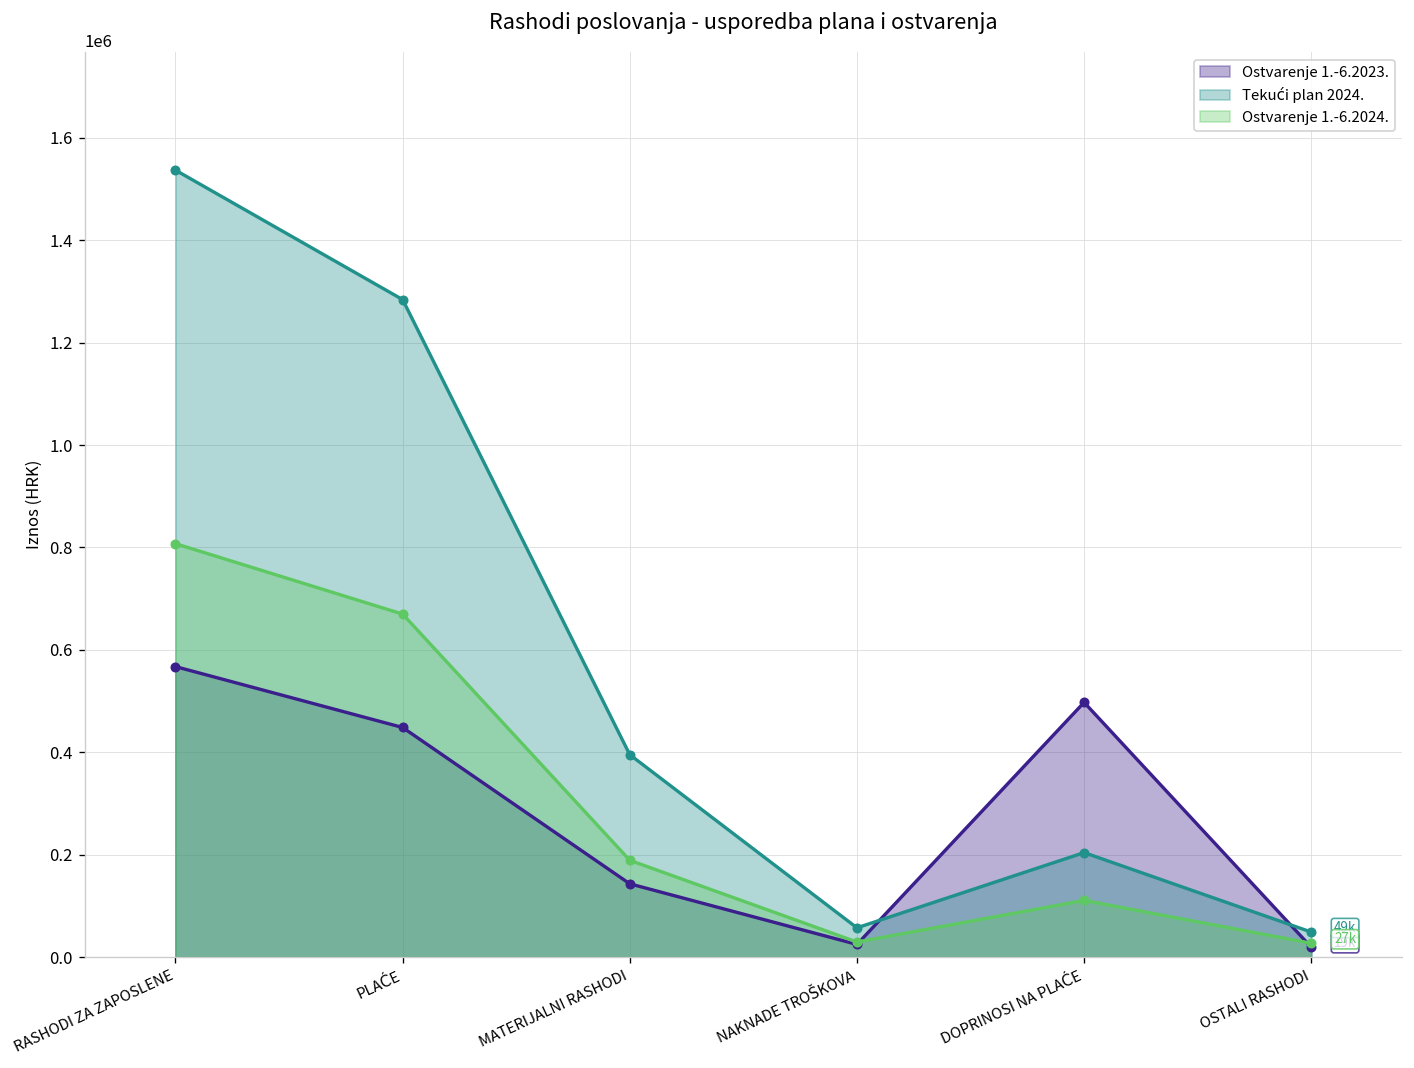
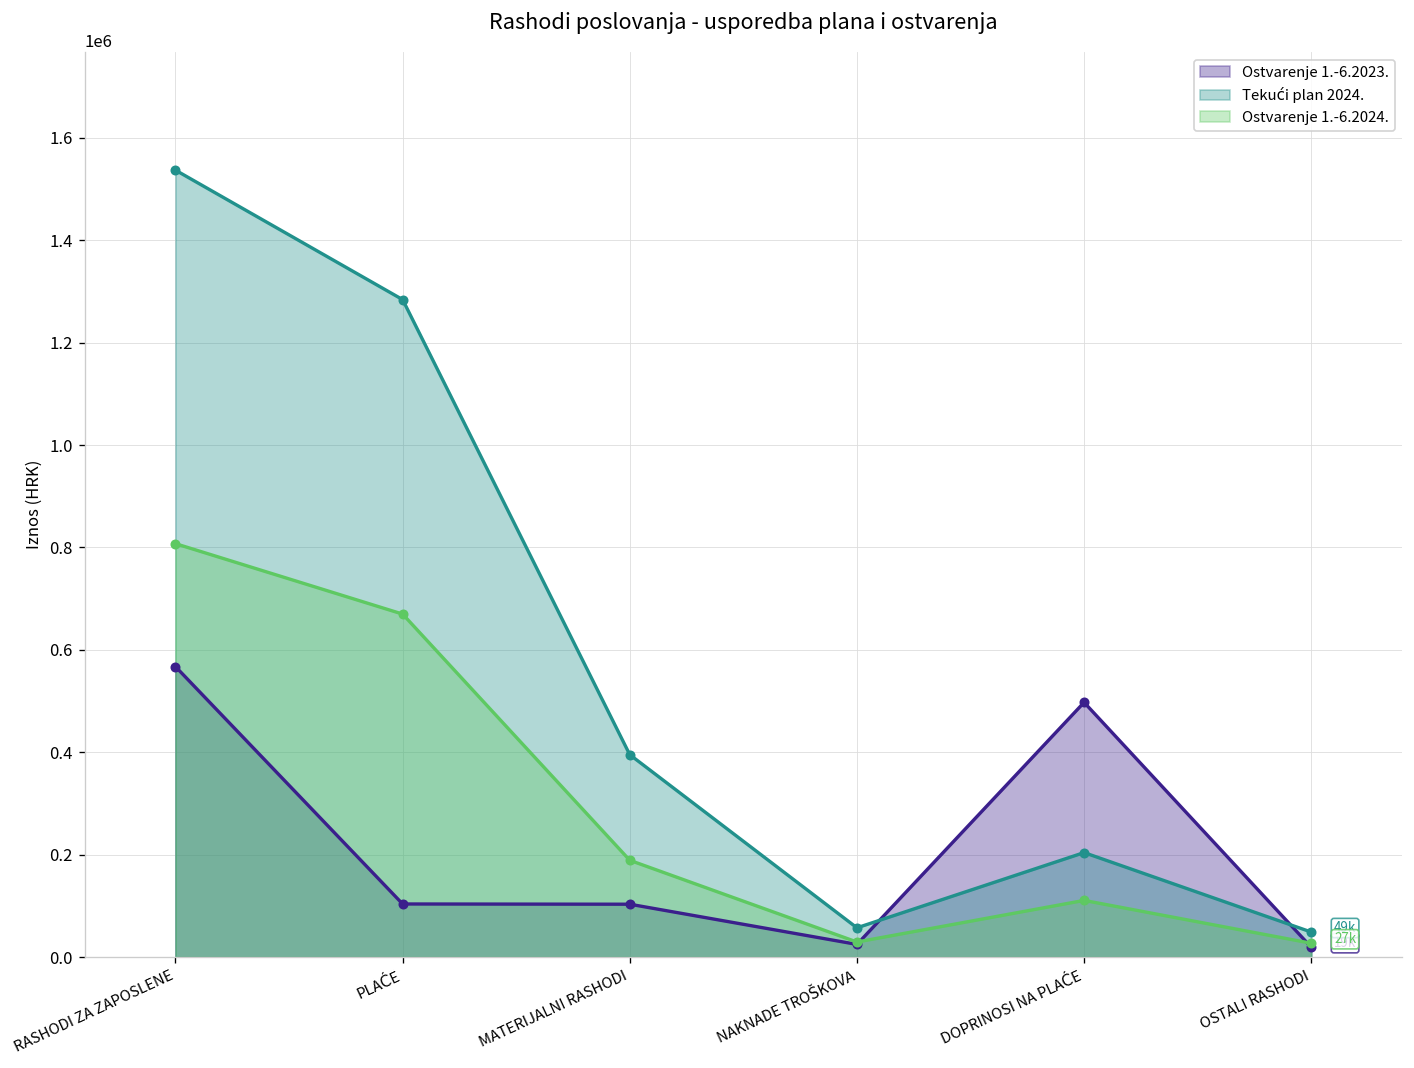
Ostvarenje 1.-6.2023., PLAĆE: 450000 -> 100000
Ostvarenje 1.-6.2023., MATERIJALNI RASHODI: 140000 -> 100000
